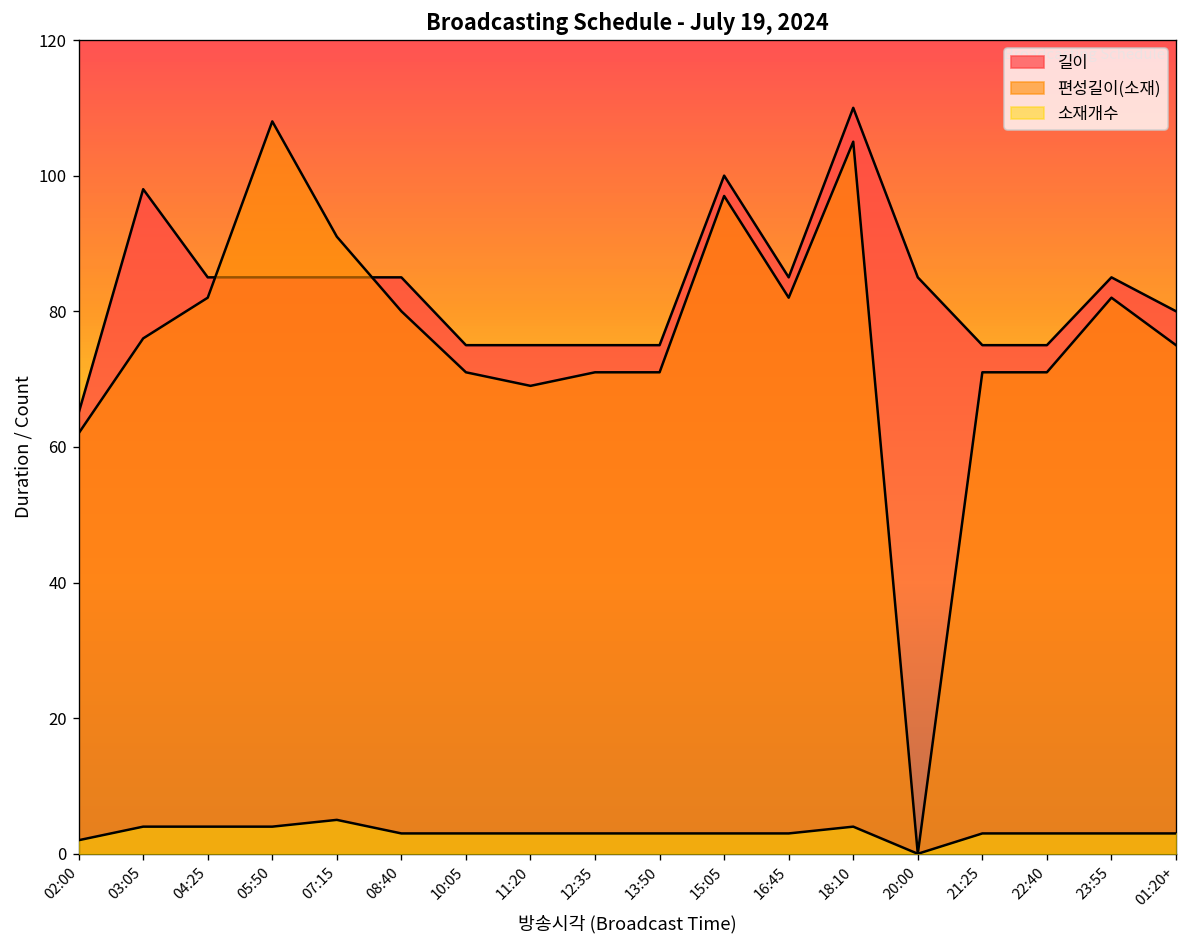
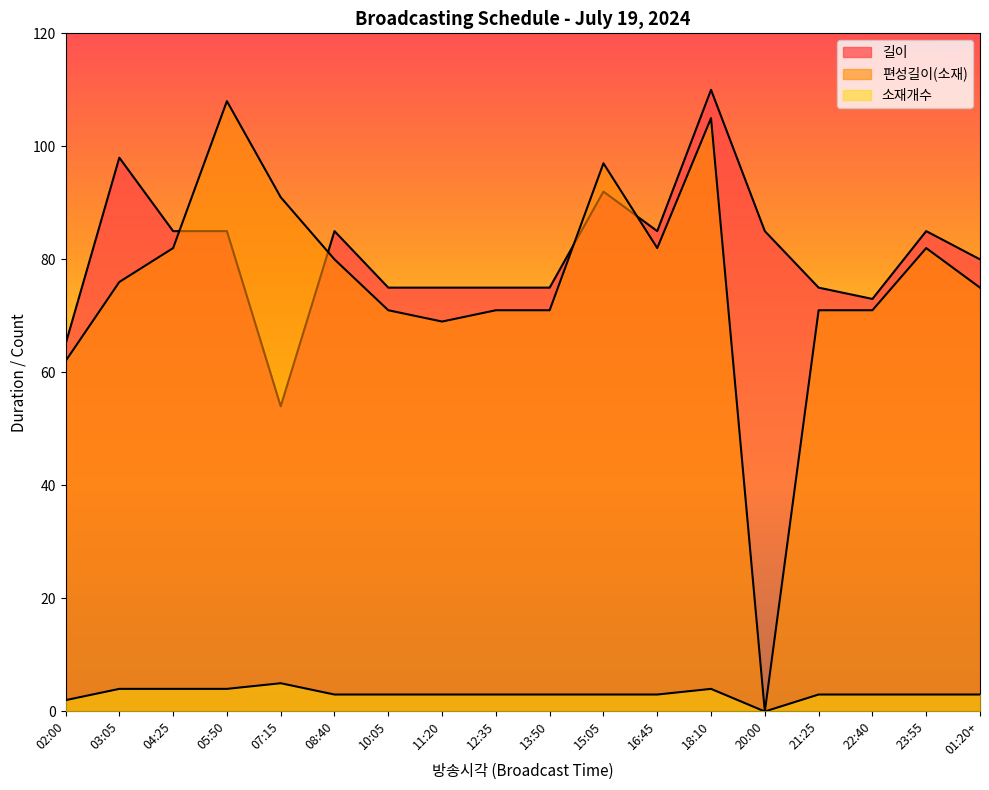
길이, 07:15: 85 -> 54
길이, 15:05: 100 -> 92
길이, 22:40: 75 -> 73
